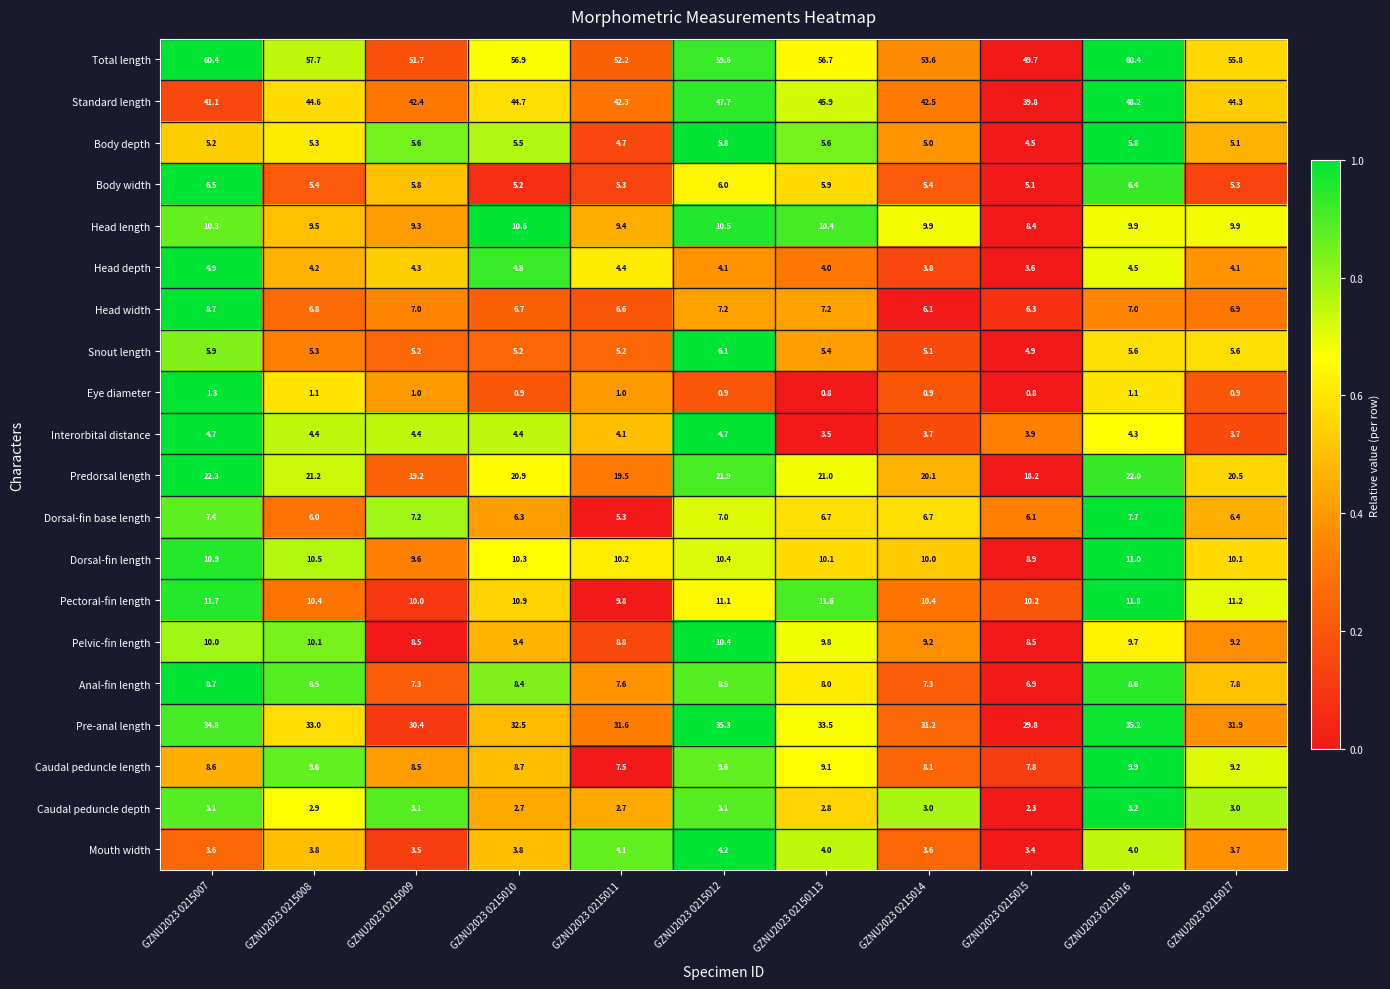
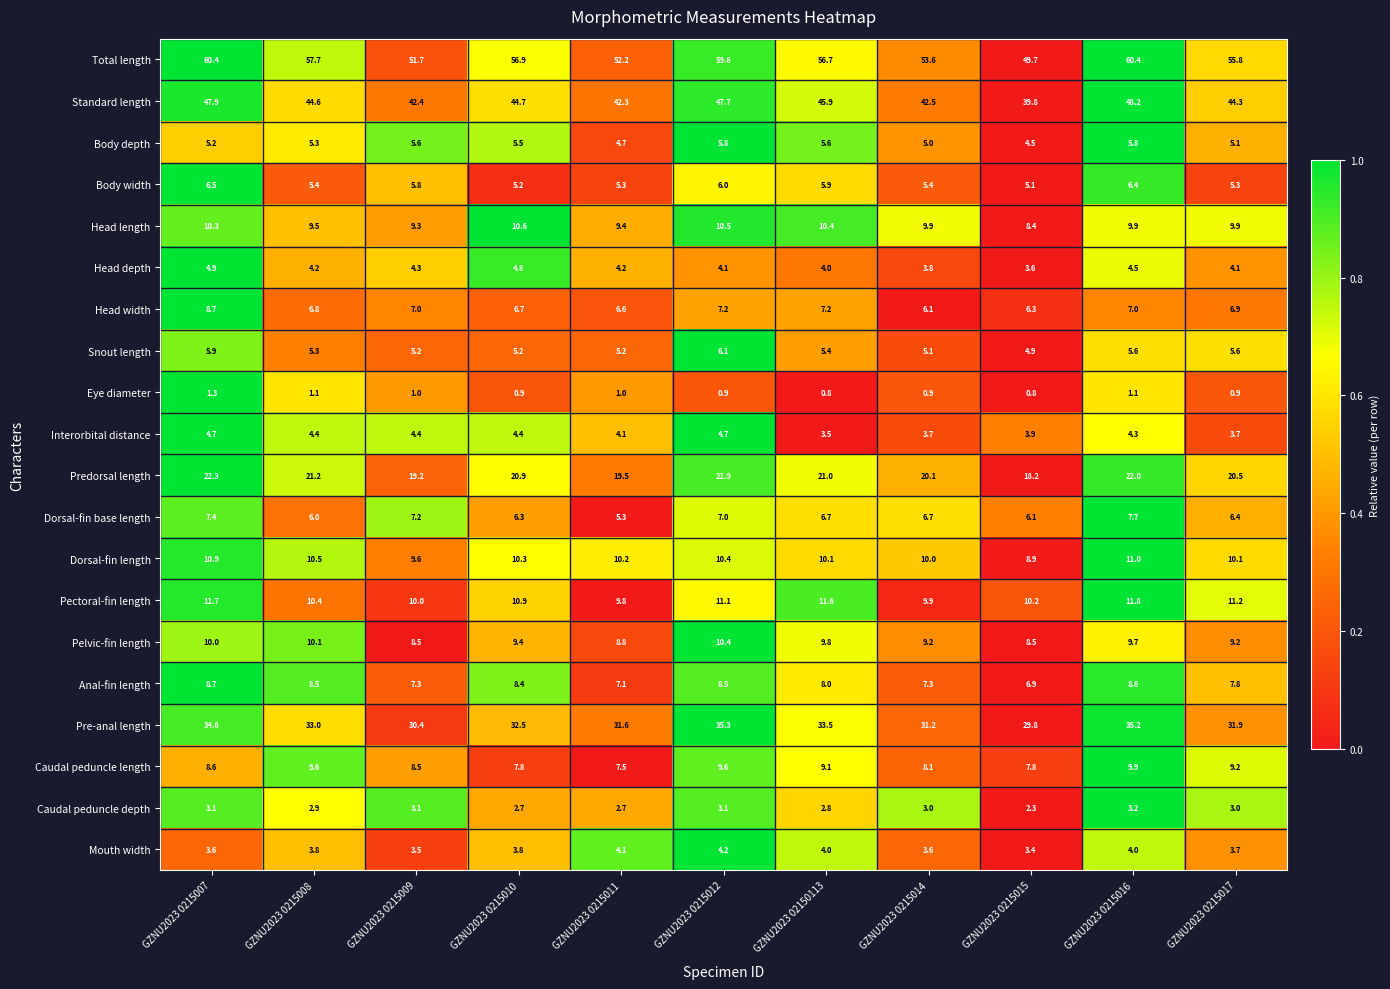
Standard length, GZNU2023 0215007: 41.1 -> 47.9
Head depth, GZNU2023 0215011: 4.4 -> 4.2
Pectoral-fin length, GZNU2023 0215014: 10.4 -> 9.9
Anal-fin length, GZNU2023 0215011: 7.6 -> 7.1
Caudal peduncle length, GZNU2023 0215010: 8.7 -> 7.8
